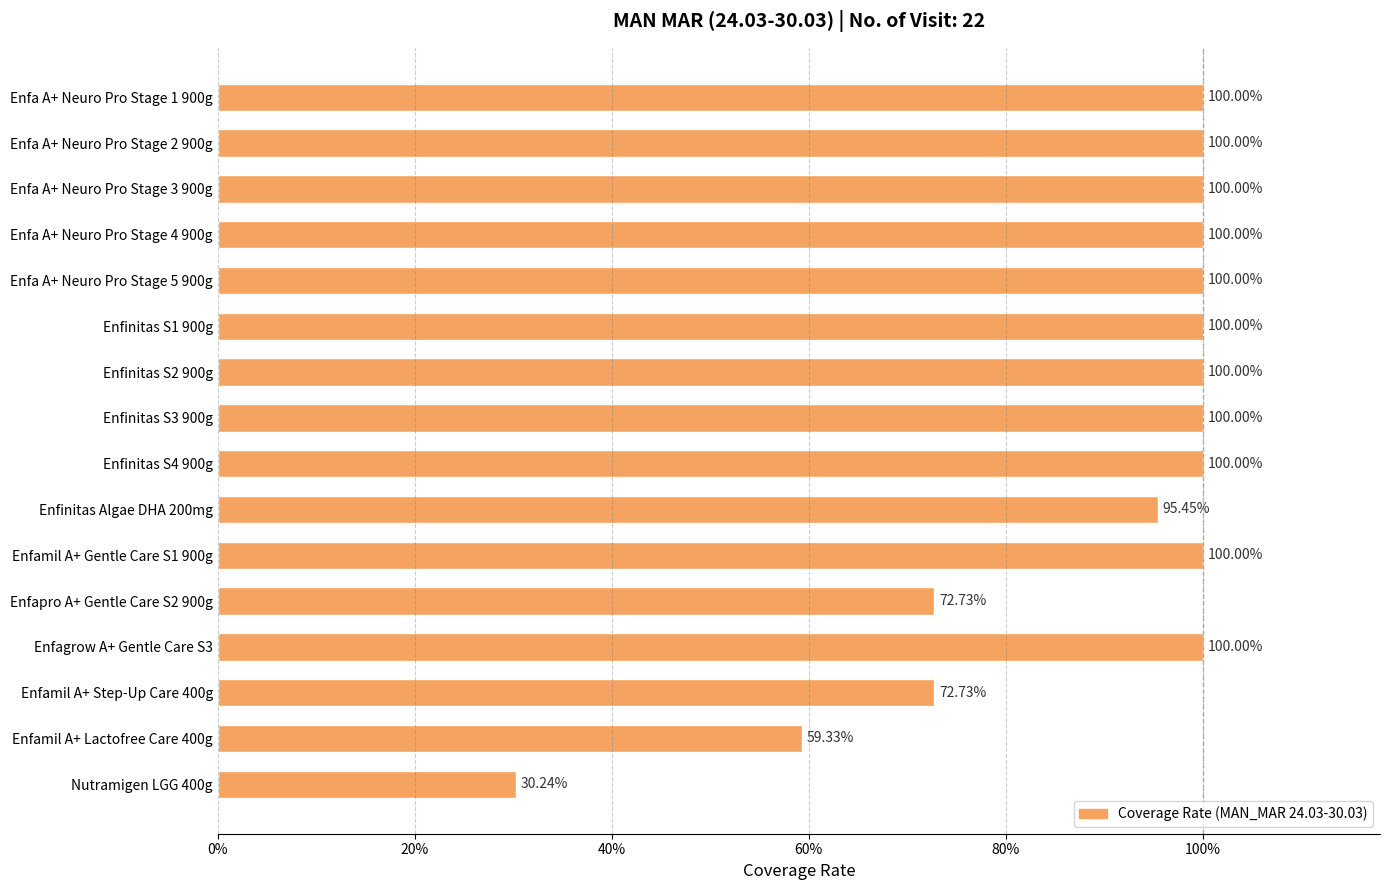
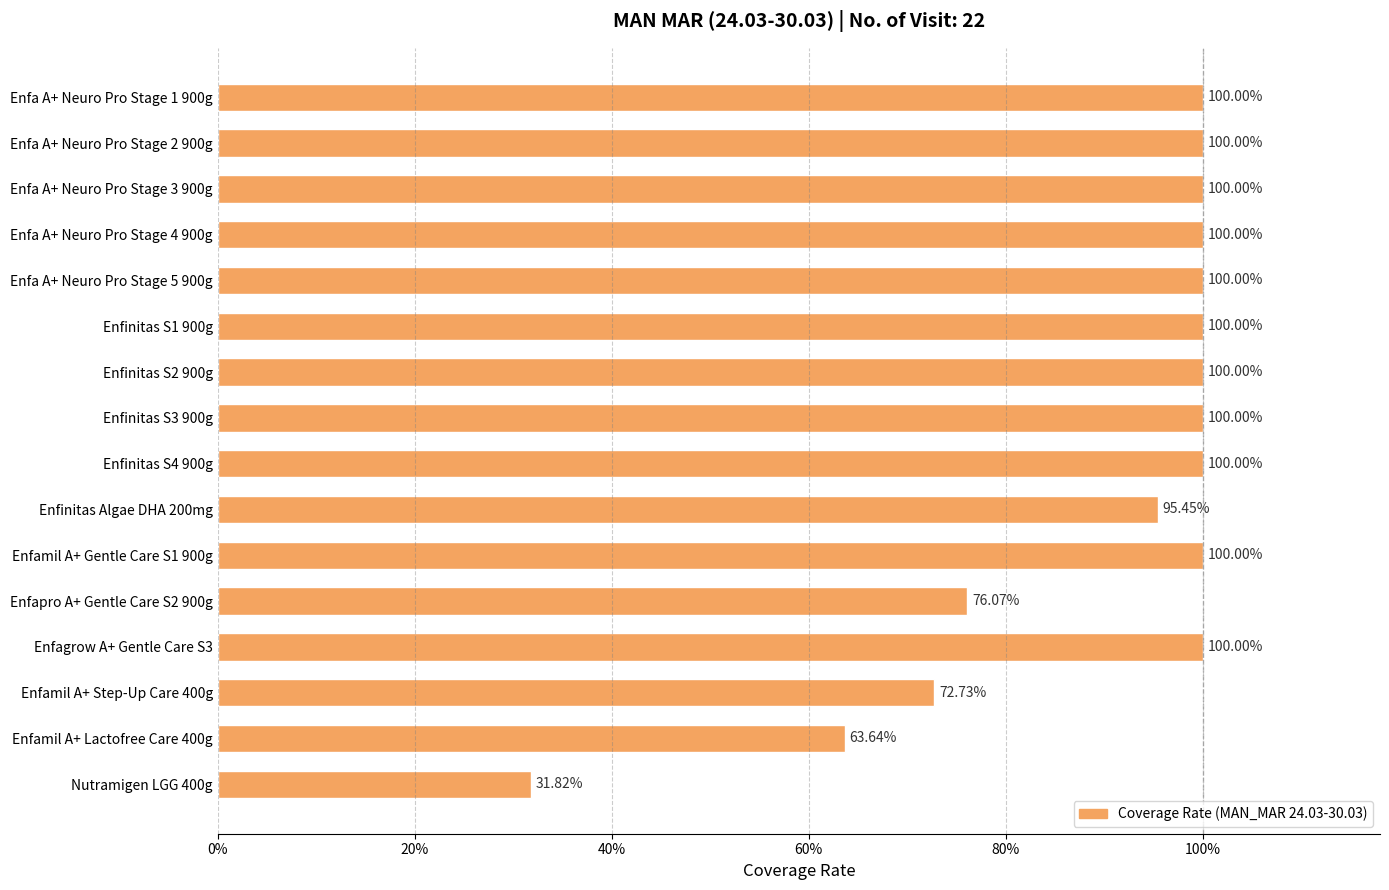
Enfapro A+ Gentle Care S2 900g: 72.73% -> 76.07%
Enfamil A+ Lactofree Care 400g: 59.33% -> 63.64%
Nutramigen LGG 400g: 30.24% -> 31.82%
